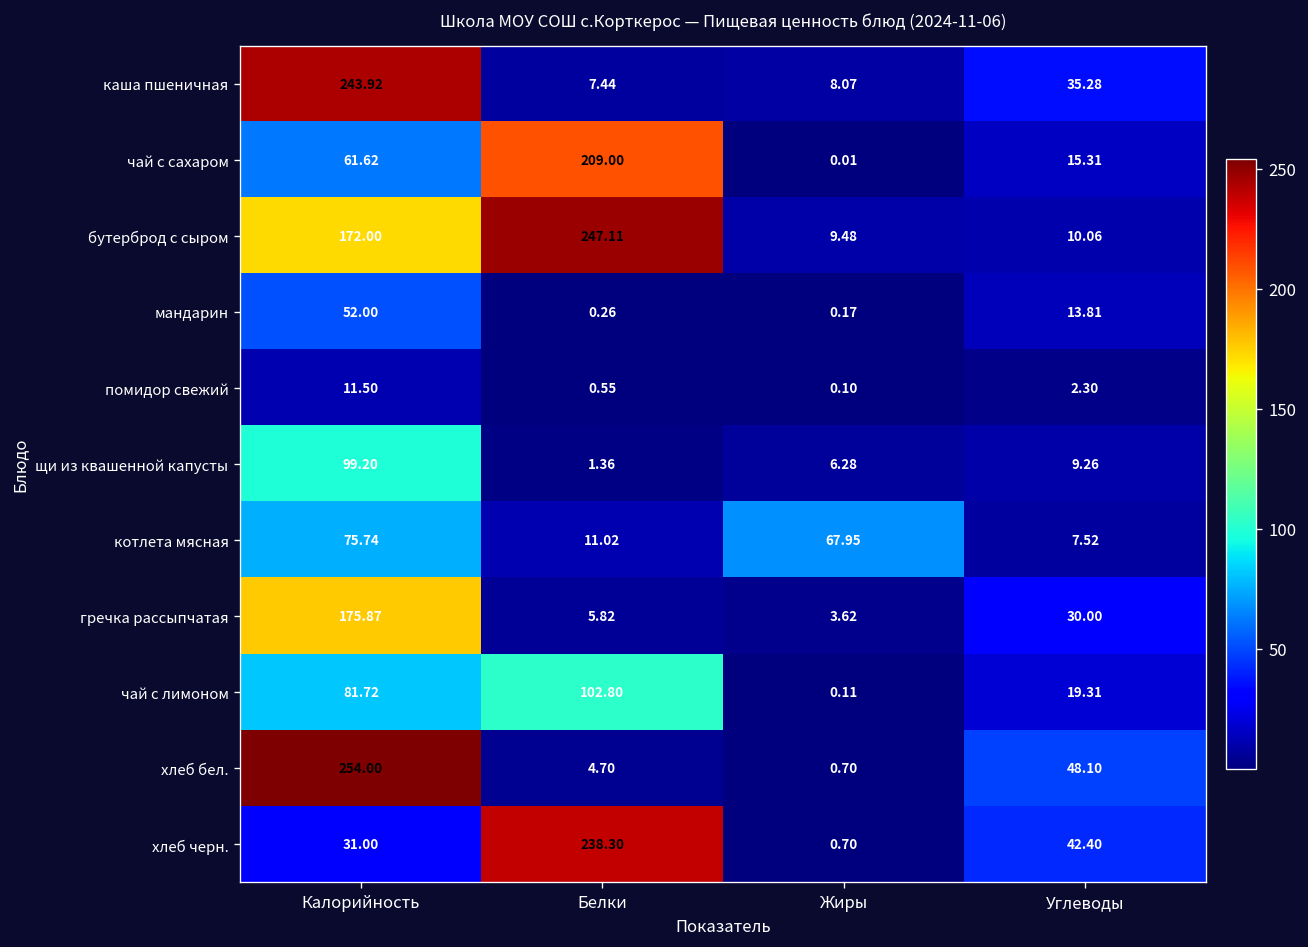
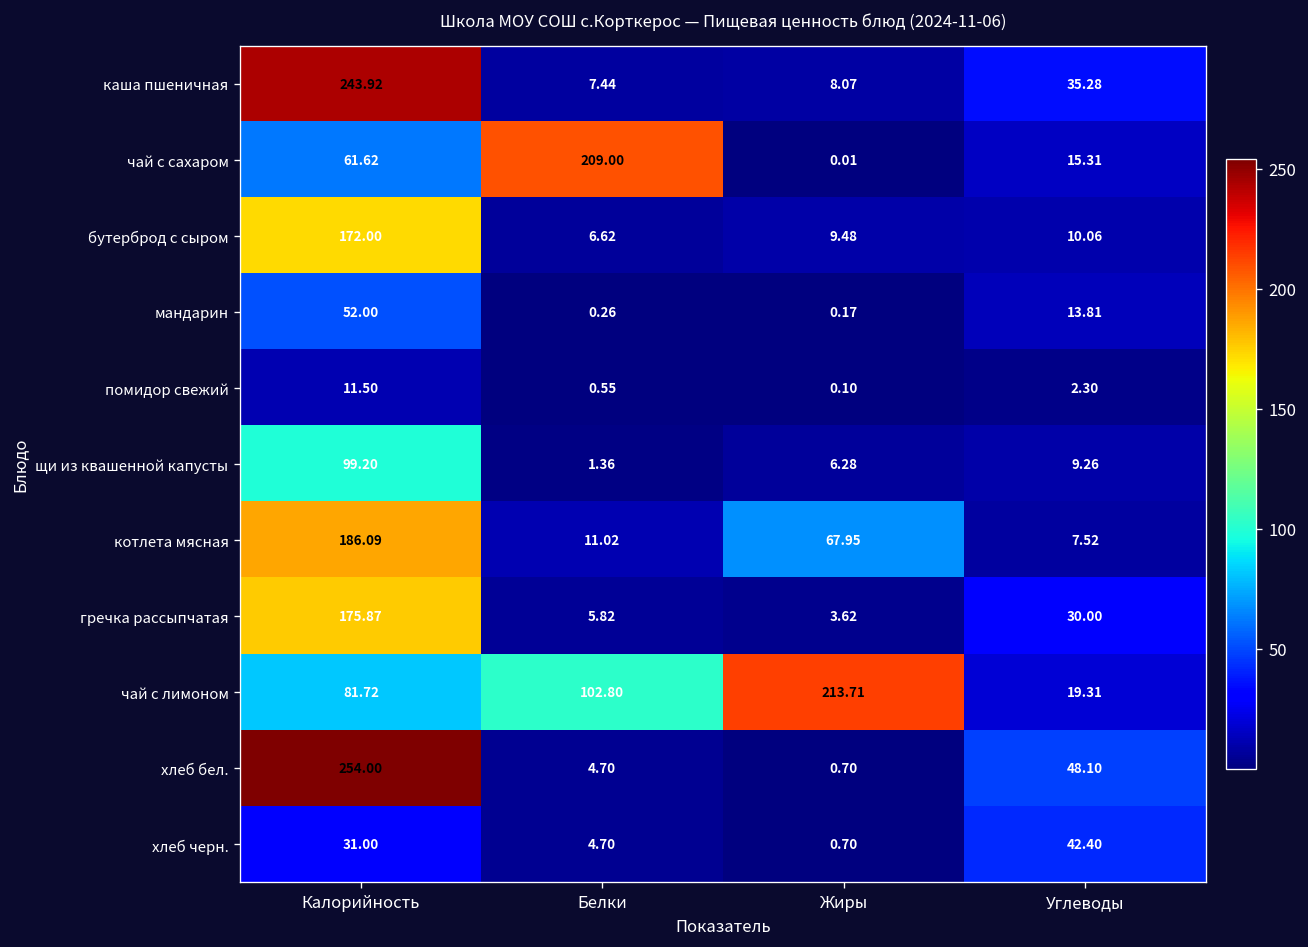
бутерброд с сыром, Белки: 247.11 -> 6.62
котлета мясная, Калорийность: 75.74 -> 186.09
чай с лимоном, Жиры: 0.11 -> 213.71
хлеб черн., Белки: 238.30 -> 4.70
